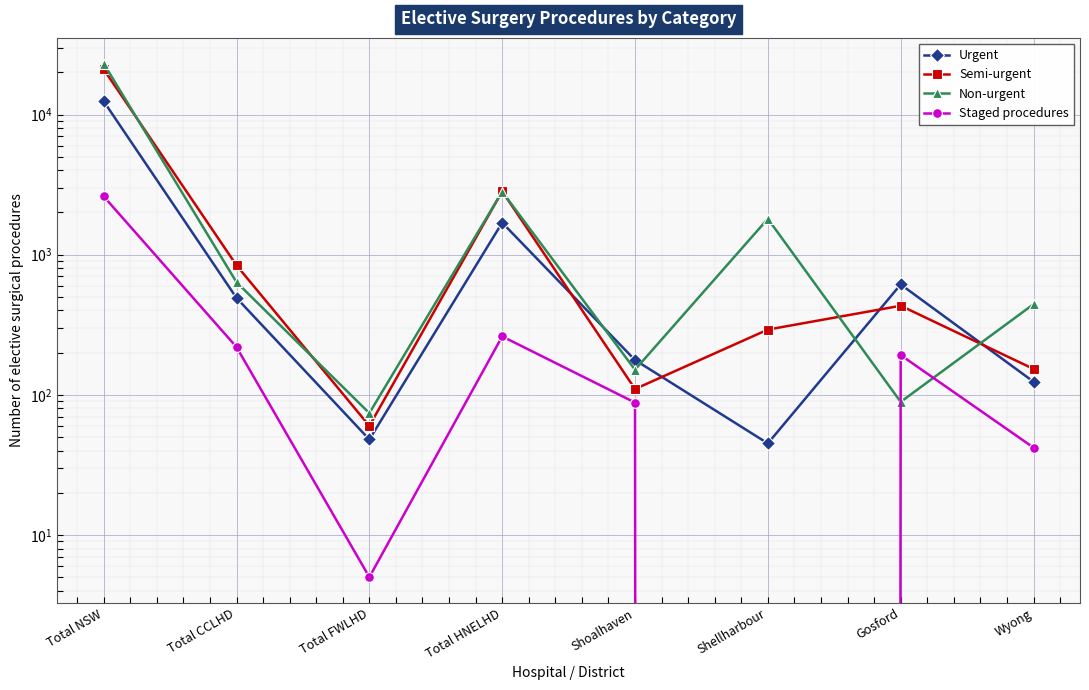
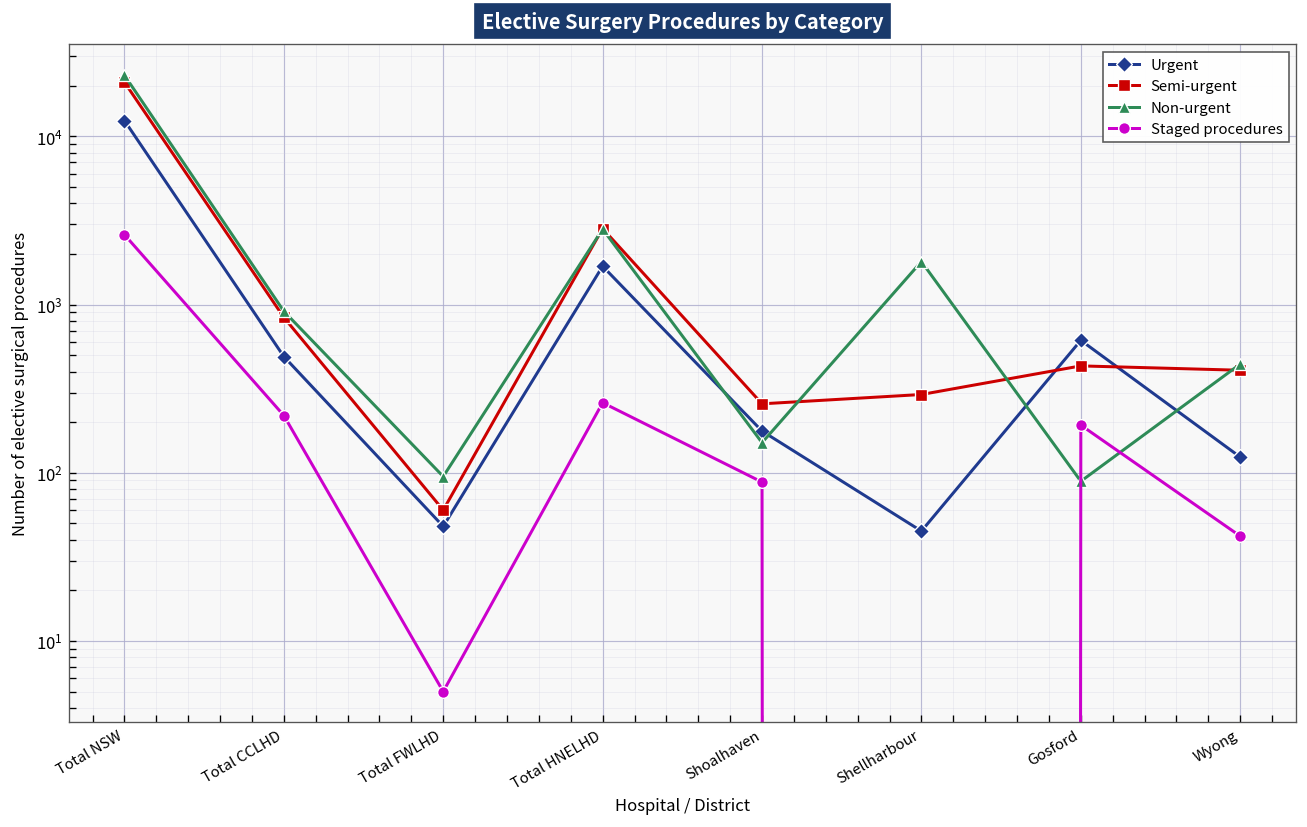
Non-urgent, Total CCLHD: 600 -> 900
Non-urgent, Total FWLHD: 70 -> 100
Semi-urgent, Shoalhaven: 110 -> 260
Semi-urgent, Wyong: 150 -> 410
